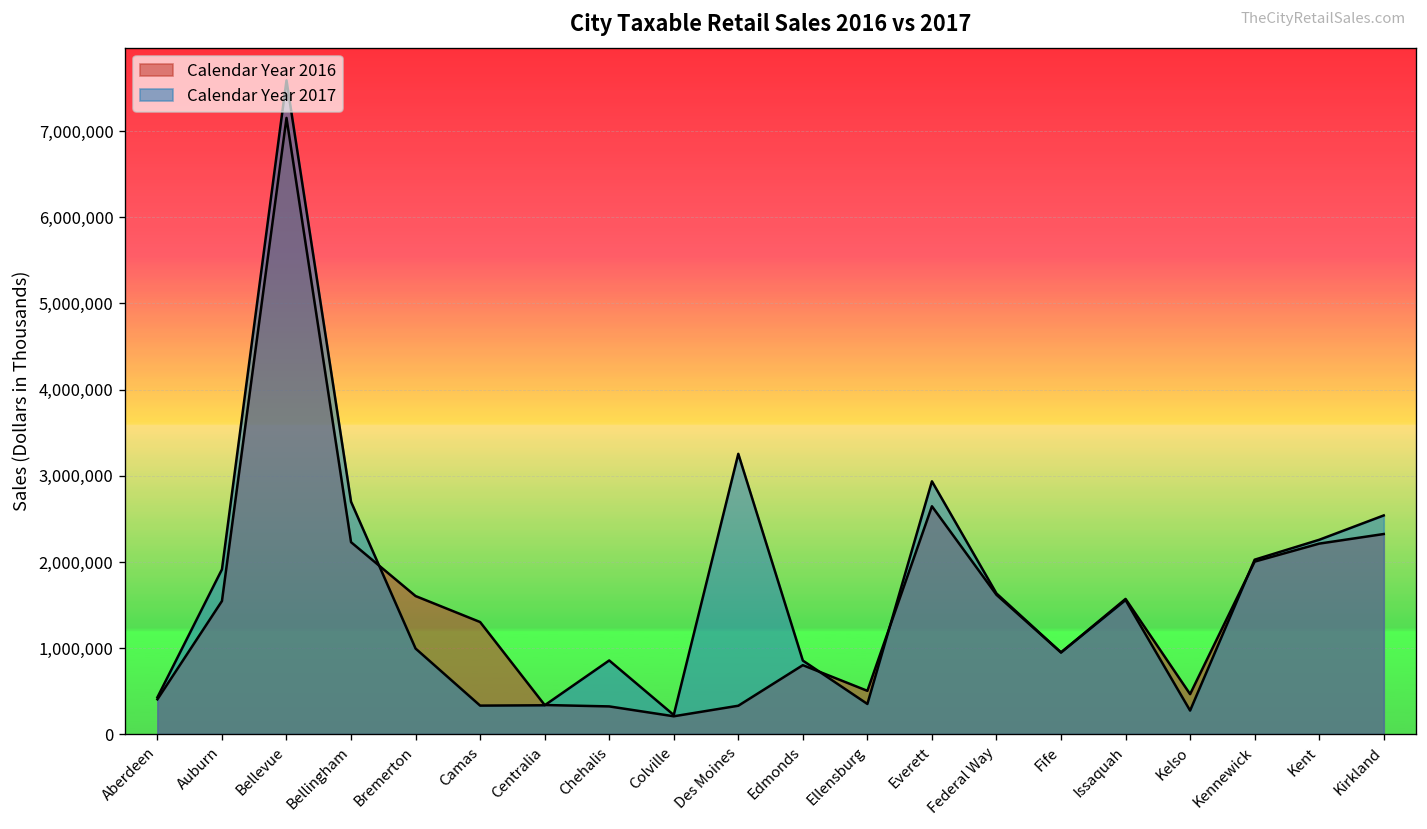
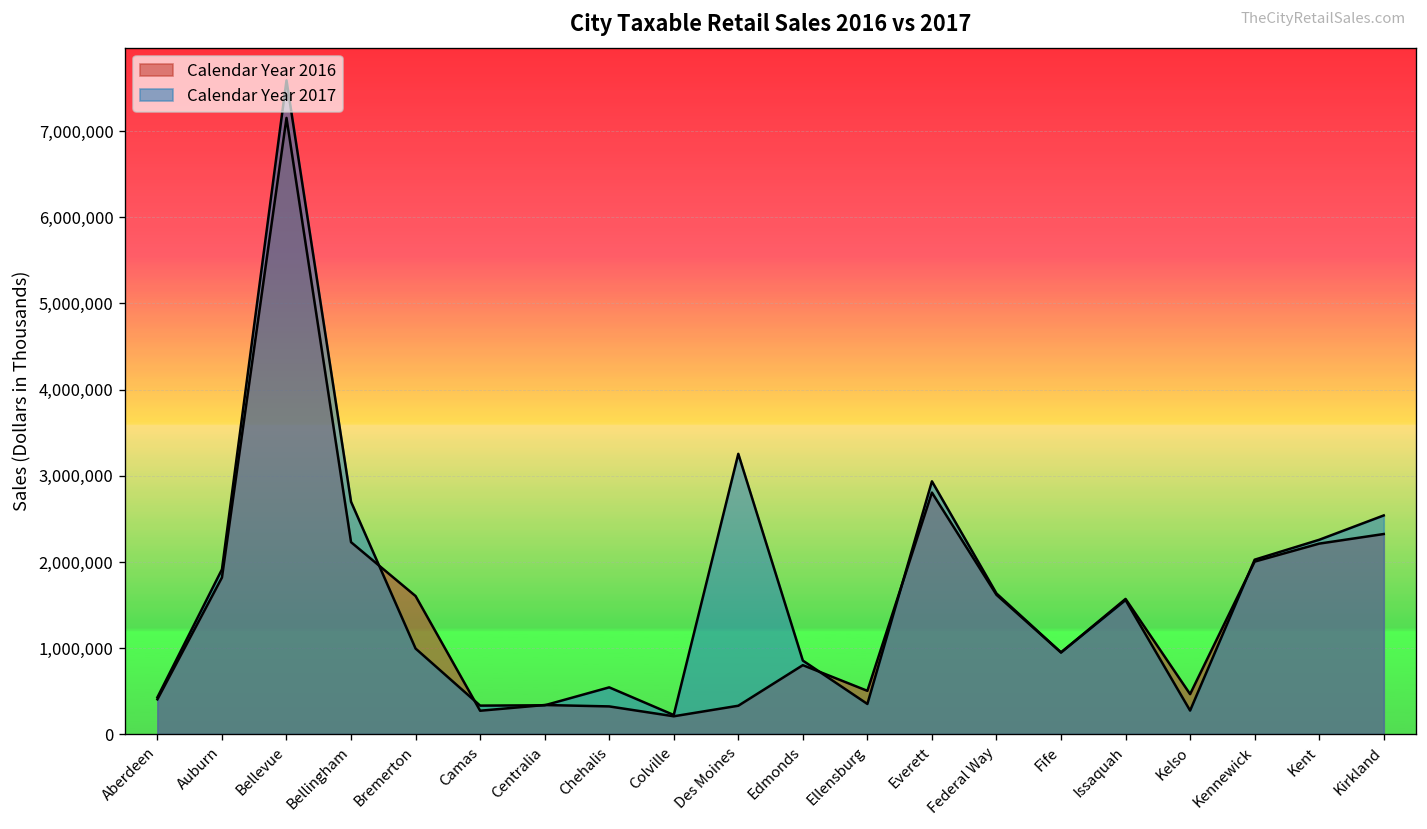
Calendar Year 2016, Auburn: 1,500,000 -> 1,800,000
Calendar Year 2016, Camas: 1,300,000 -> 300,000
Calendar Year 2017, Chehalis: 900,000 -> 500,000
Calendar Year 2016, Everett: 2,600,000 -> 2,800,000
